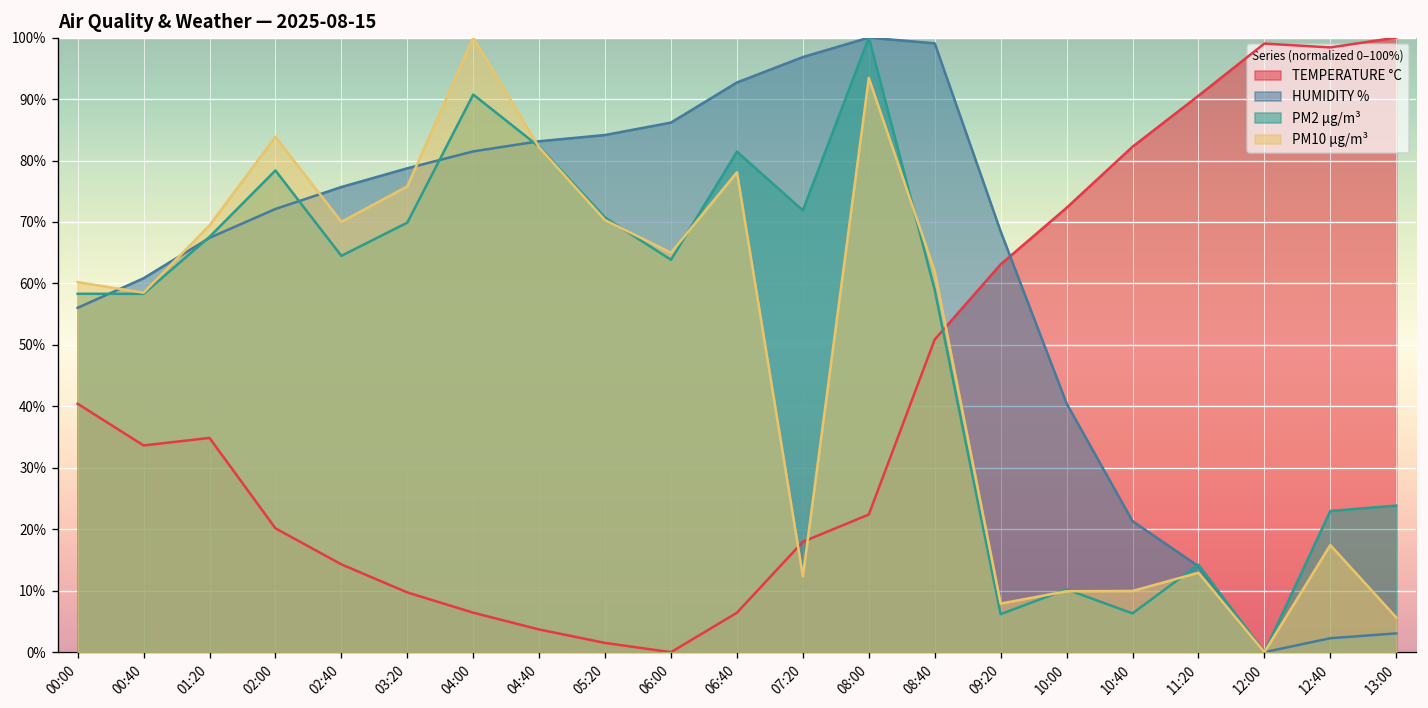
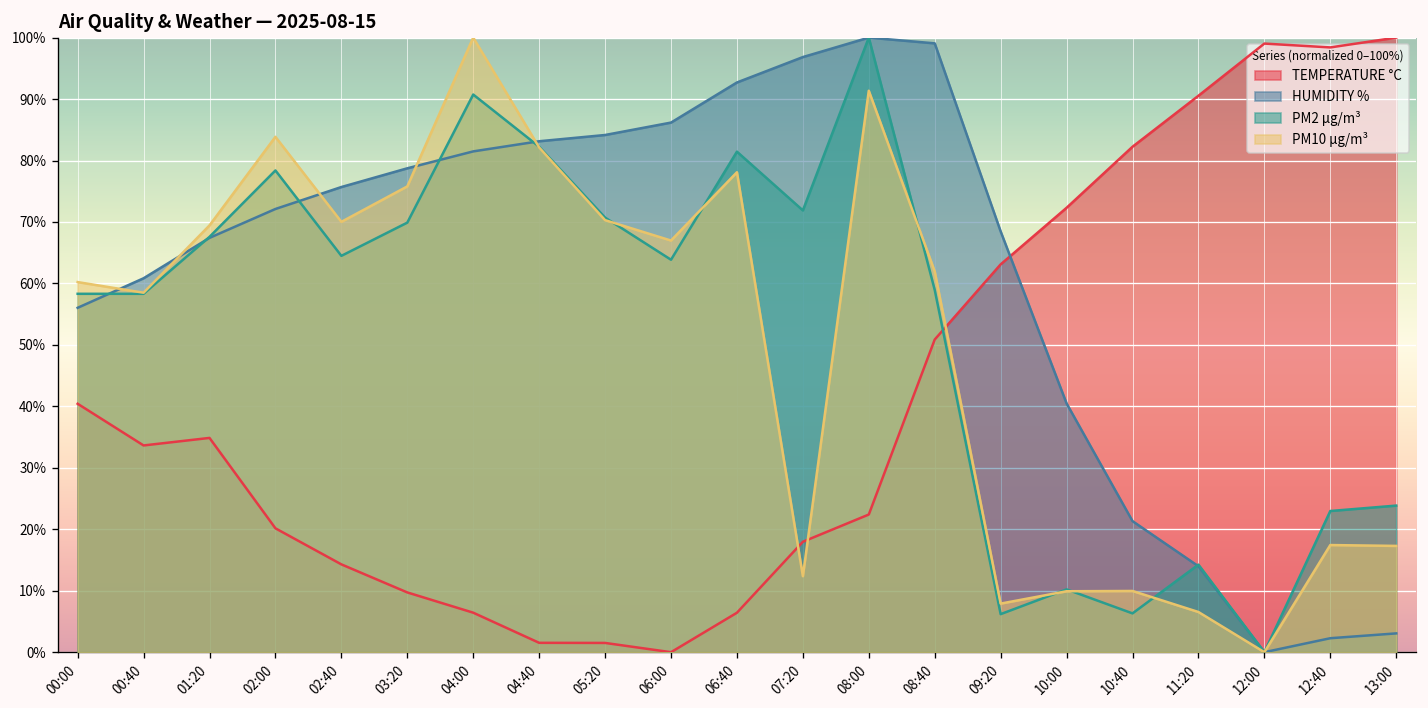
TEMPERATURE °C, 04:40: 4% -> 2%
PM10 µg/m³, 06:00: 65% -> 67%
PM10 µg/m³, 08:00: 93% -> 91%
PM10 µg/m³, 11:20: 13% -> 7%
PM10 µg/m³, 13:00: 6% -> 17%
